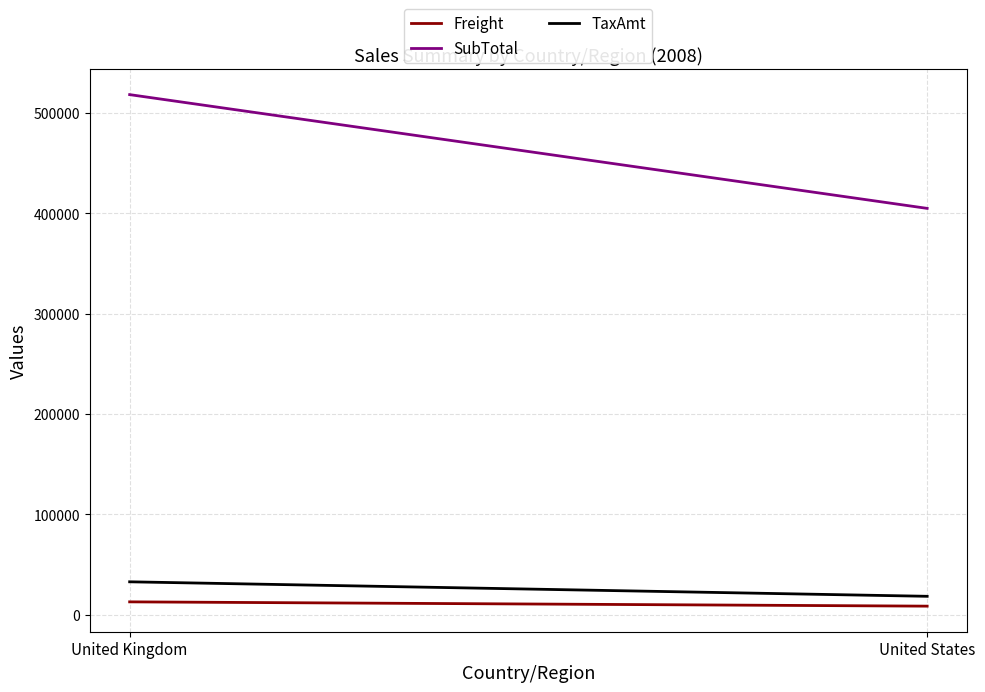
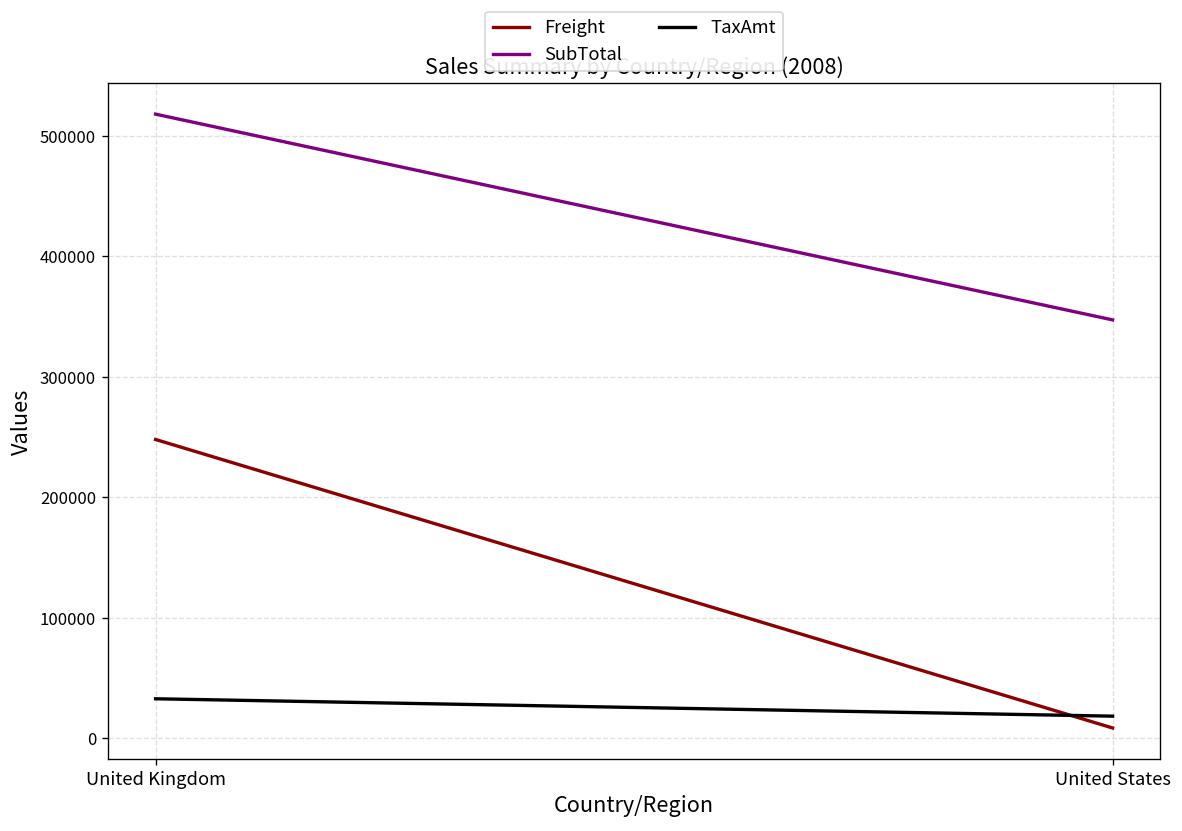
Freight, United Kingdom: 13000 -> 248000
SubTotal, United States: 405000 -> 347000
